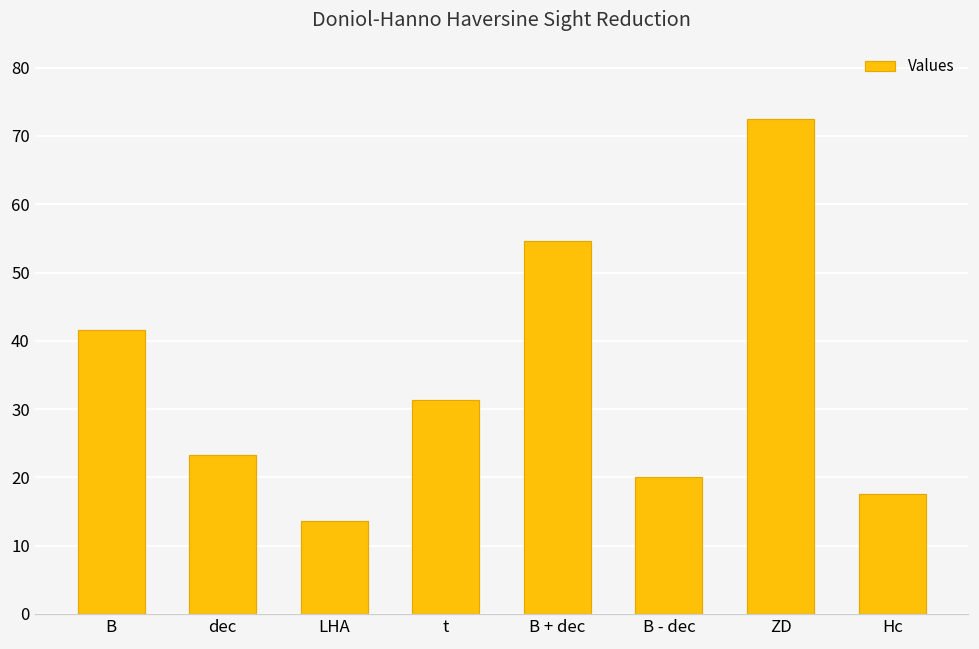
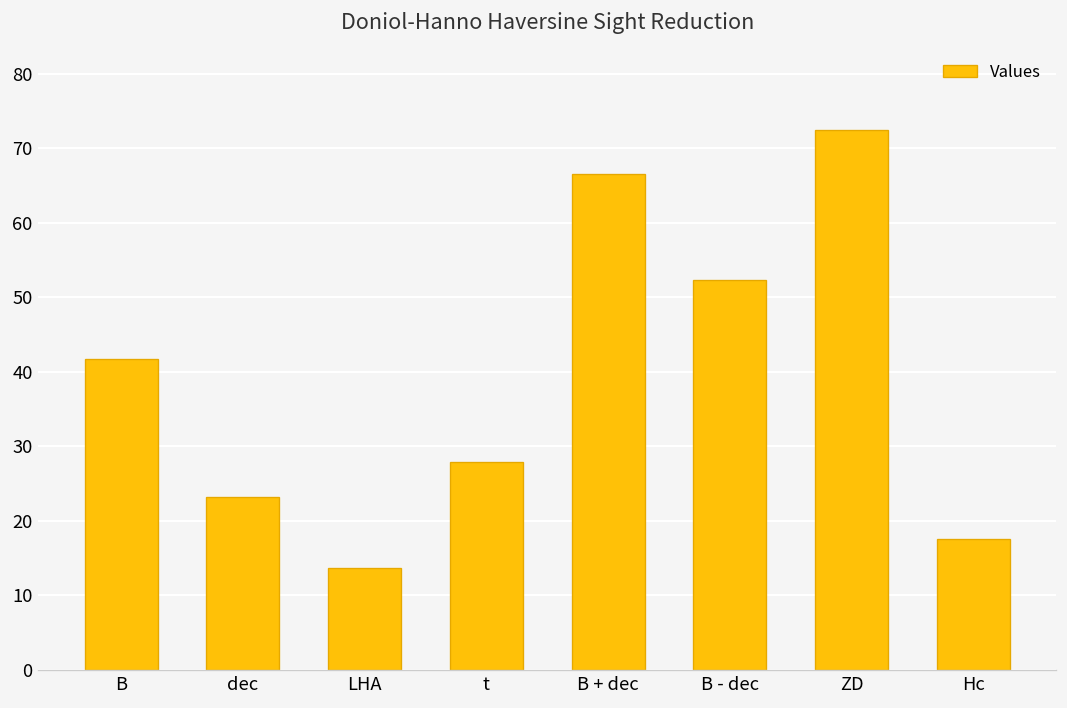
t: 31 -> 28
B + dec: 55 -> 67
B - dec: 20 -> 52
